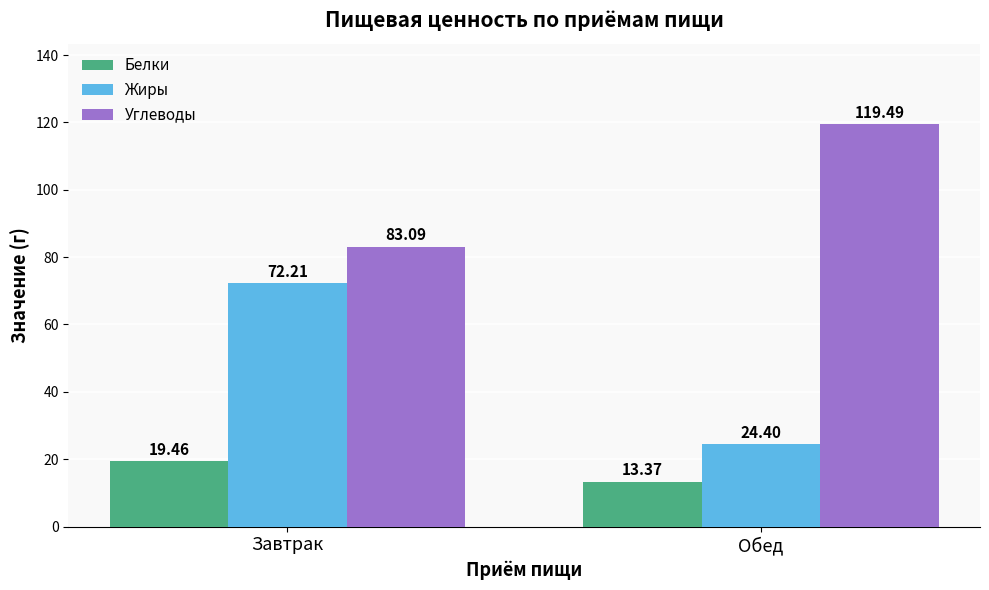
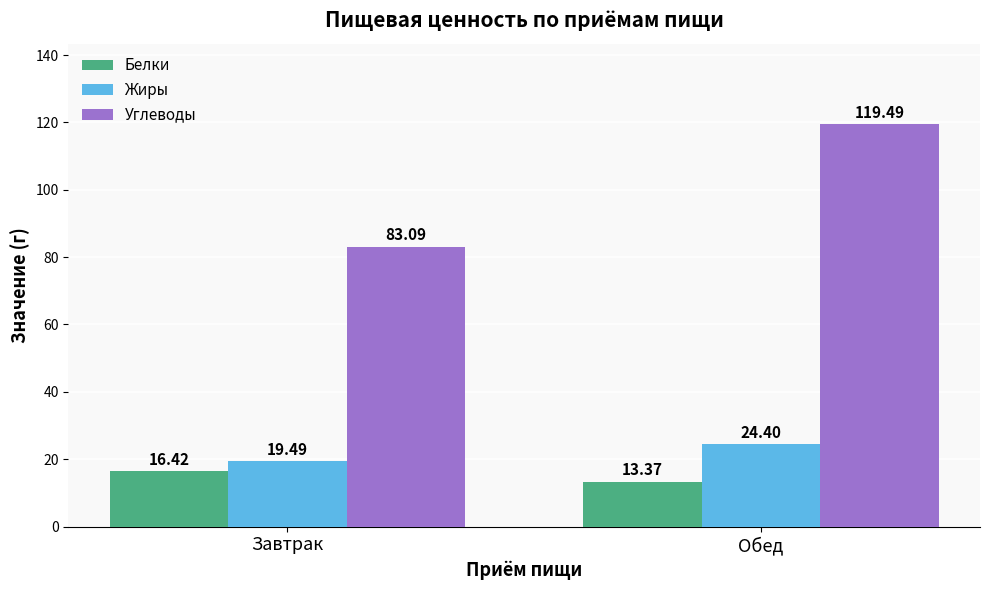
Белки, Завтрак: 19.46 -> 16.42
Жиры, Завтрак: 72.21 -> 19.49
